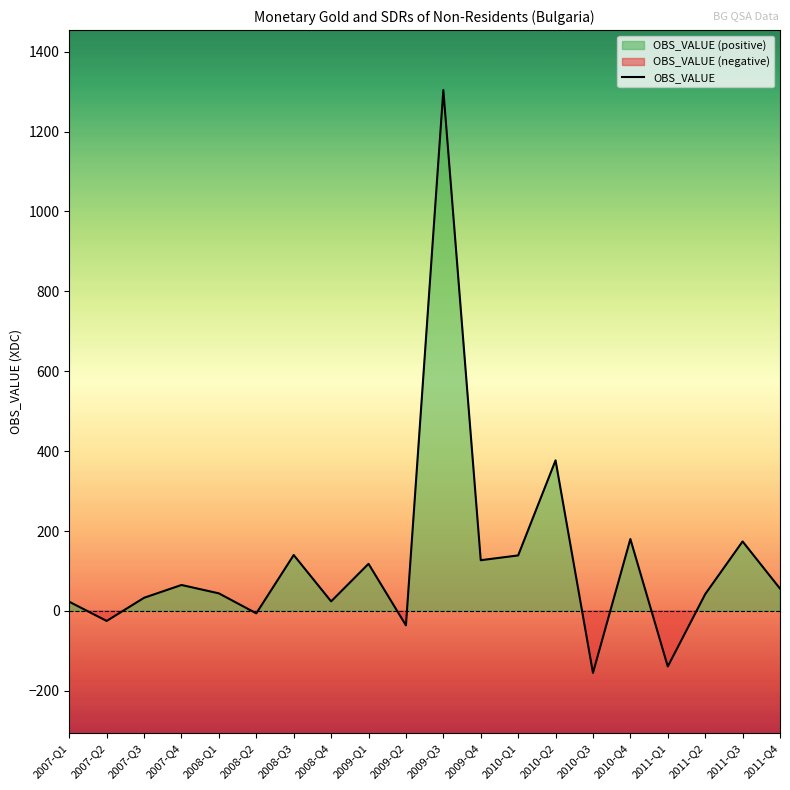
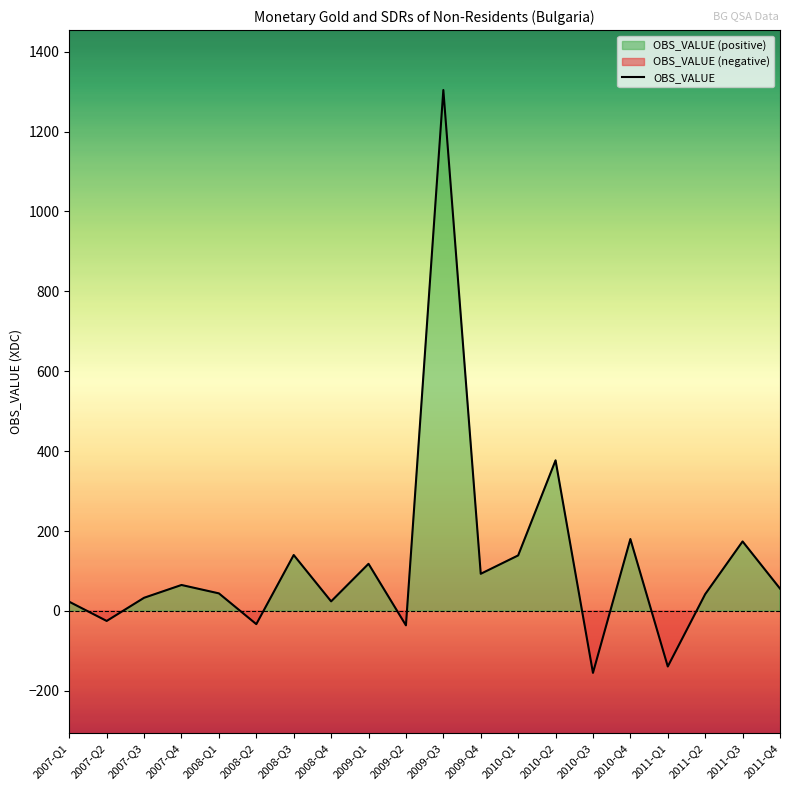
2008-Q2: -10 -> -30
2009-Q4: 130 -> 90
